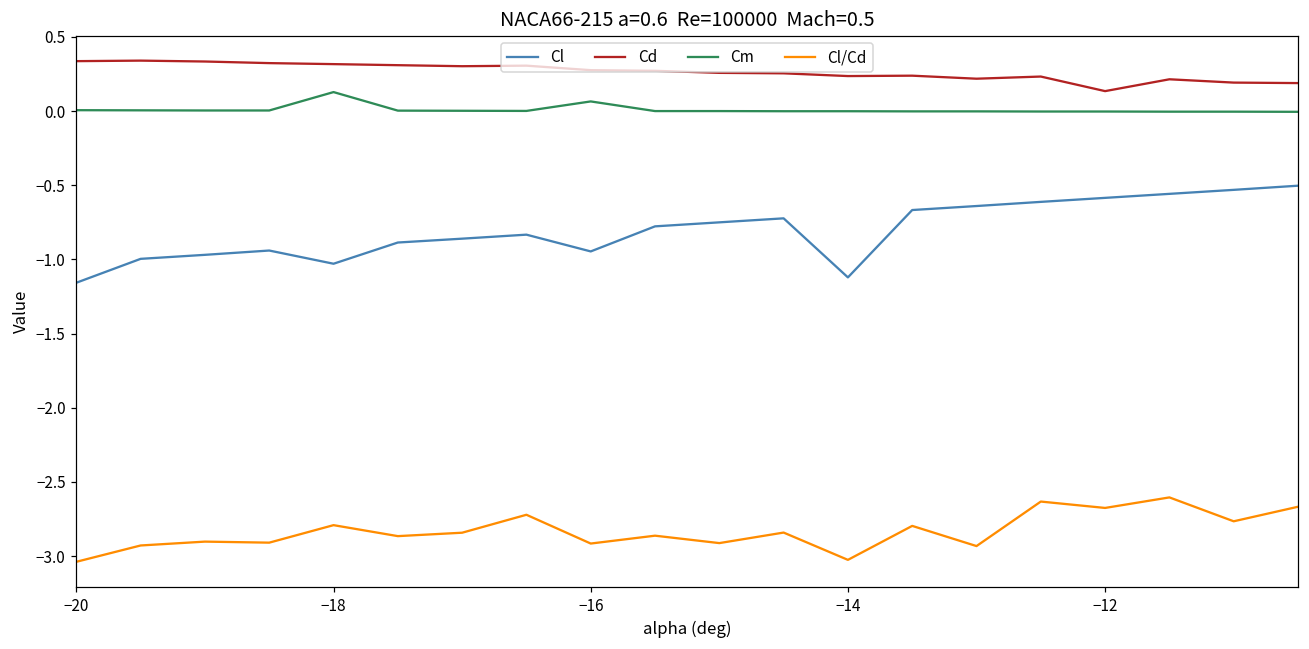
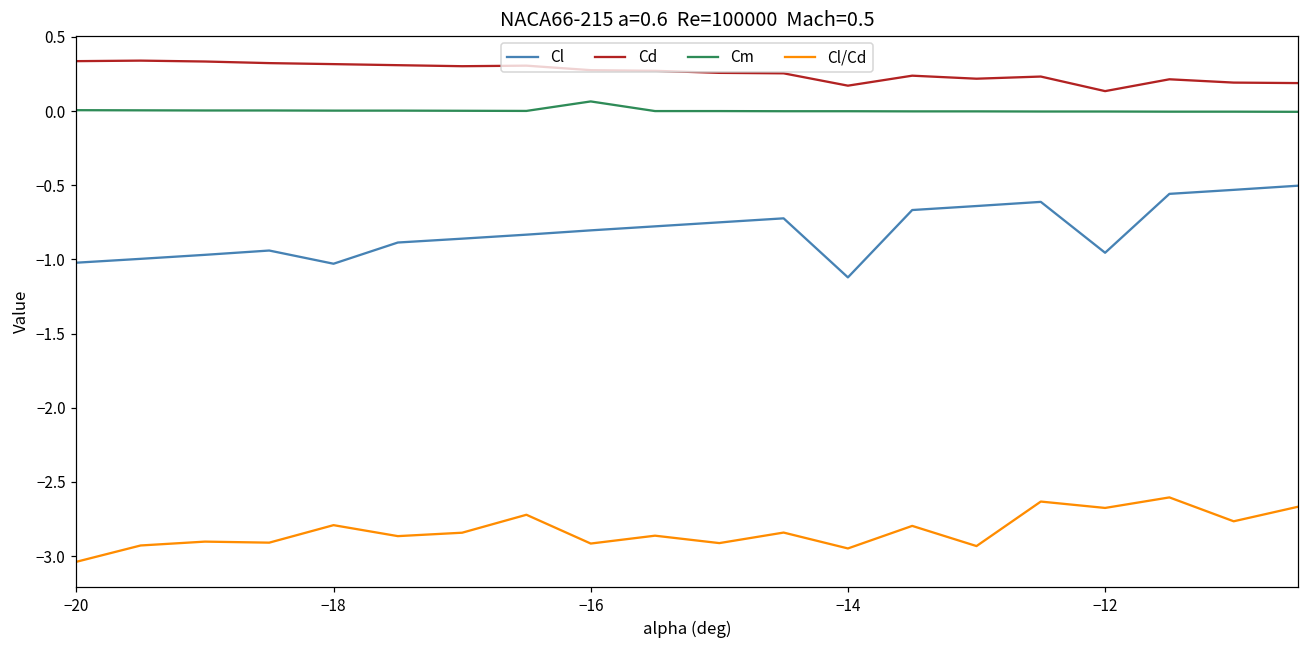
Cl, −20: -1.16 -> -1.02
Cm, −18: 0.13 -> 0.00
Cl, −16: -0.95 -> -0.80
Cd, −14: 0.24 -> 0.17
Cl/Cd, −14: -3.03 -> -2.95
Cl, −12: -0.59 -> -0.96
